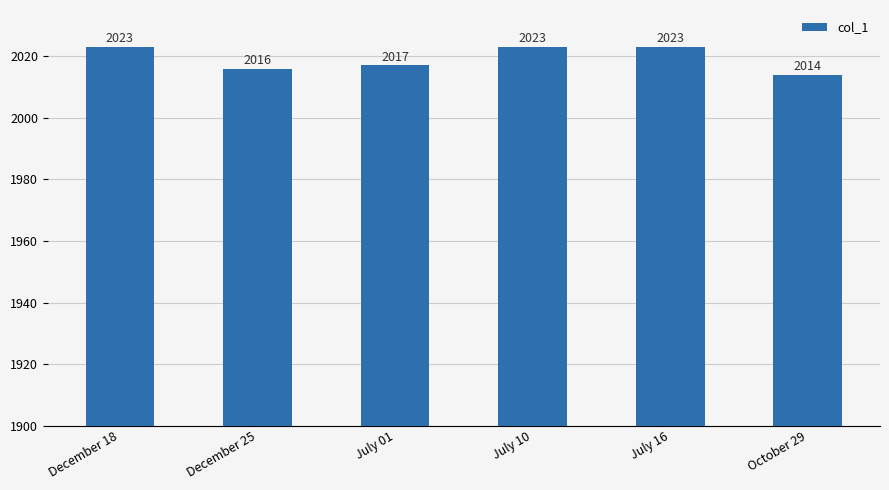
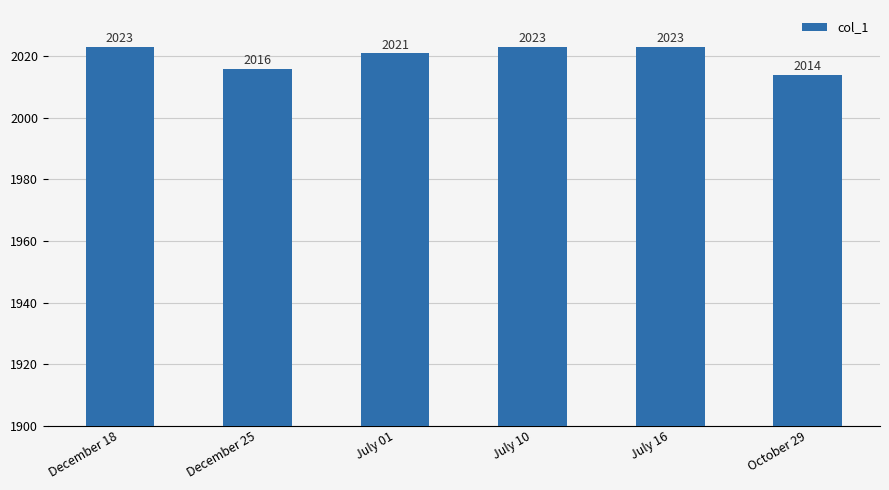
July 01: 2017 -> 2021
